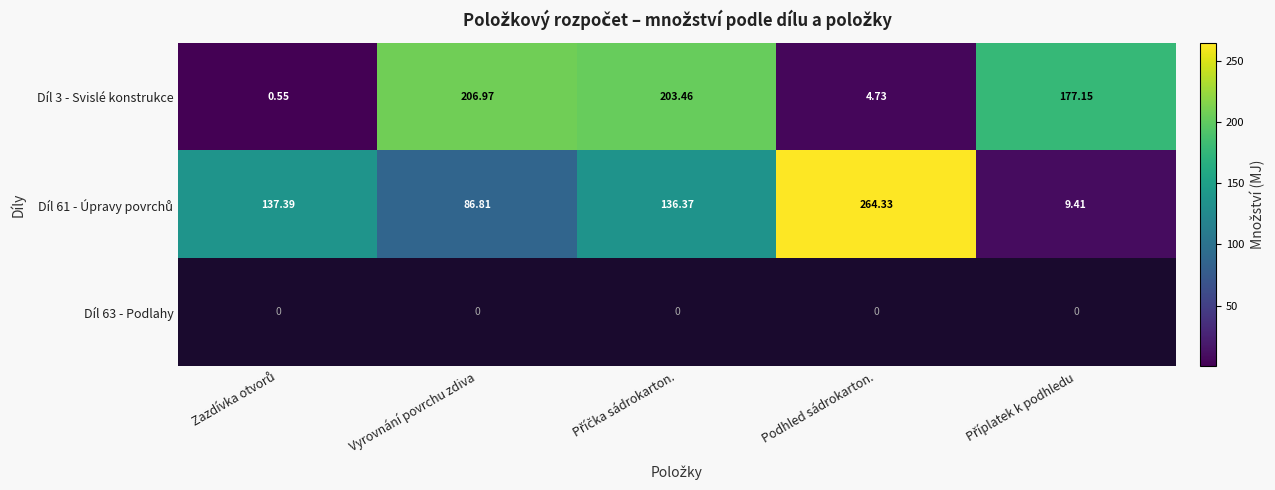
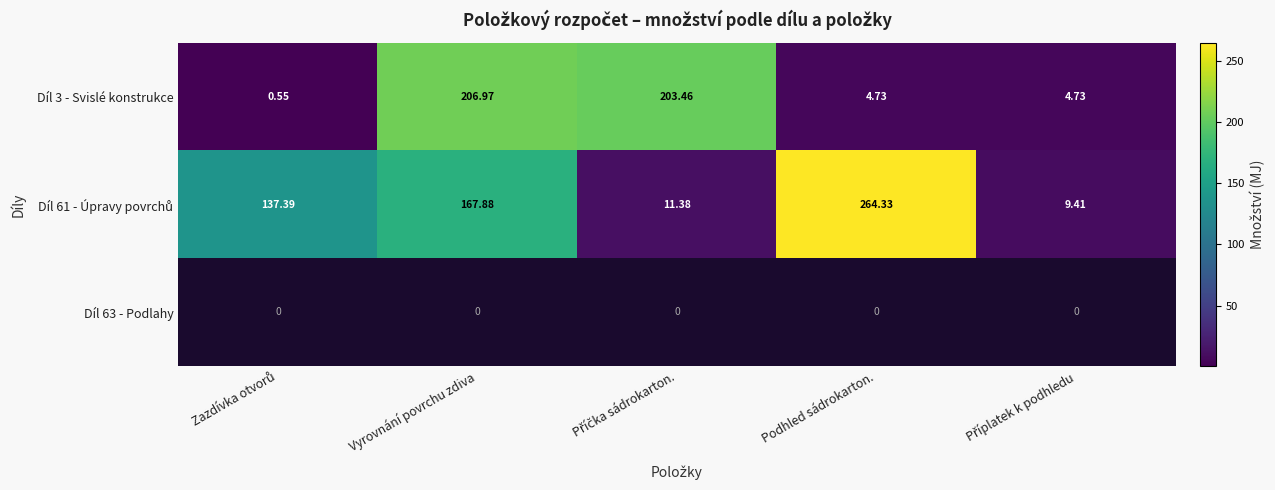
Díl 3 - Svislé konstrukce, Příplatek k podhledu: 177.15 -> 4.73
Díl 61 - Úpravy povrchů, Vyrovnání povrchu zdiva: 86.81 -> 167.88
Díl 61 - Úpravy povrchů, Příčka sádrokarton.: 136.37 -> 11.38
